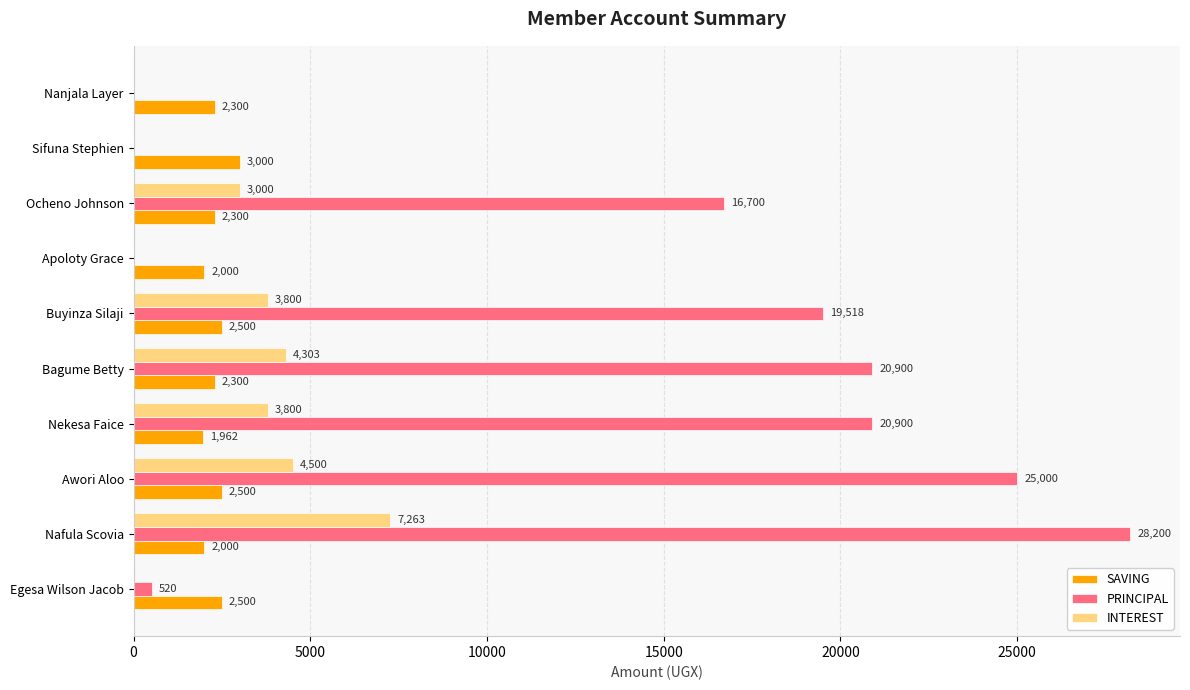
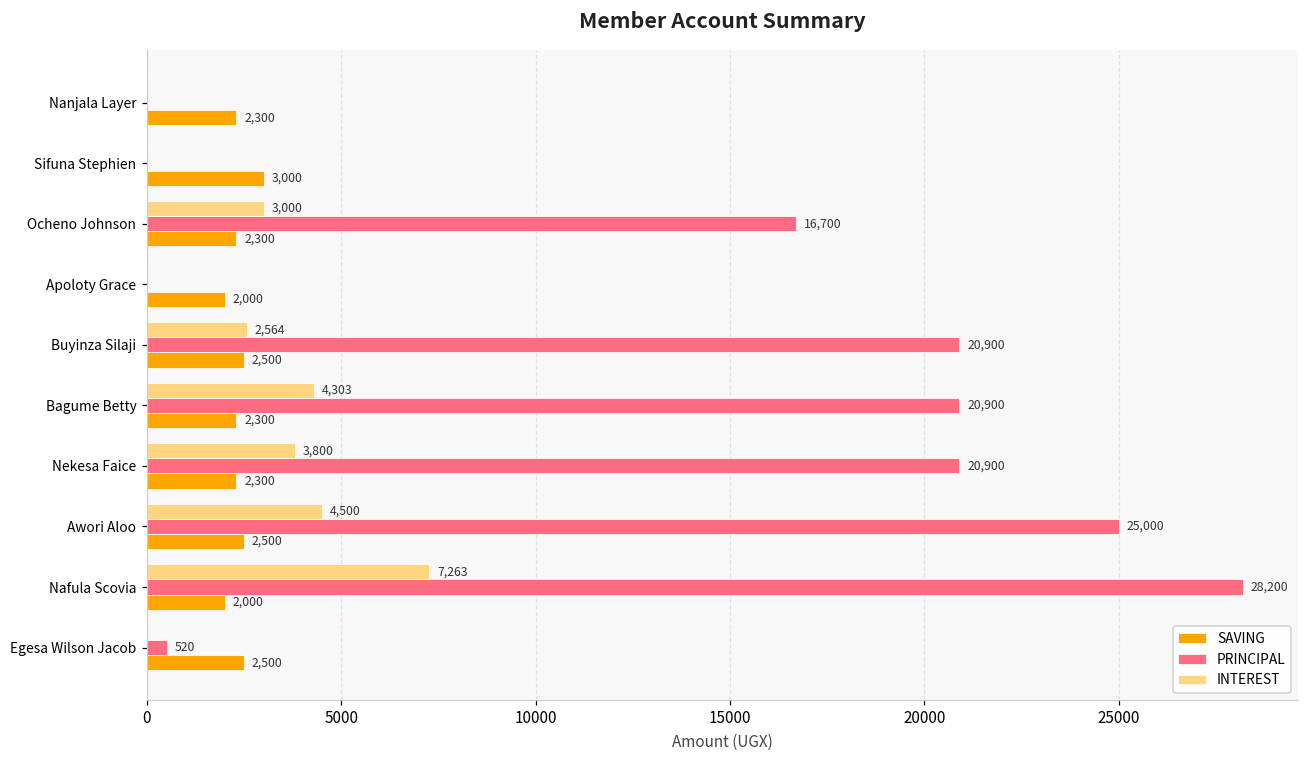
INTEREST, Buyinza Silaji: 3,800 -> 2,564
PRINCIPAL, Buyinza Silaji: 19,518 -> 20,900
SAVING, Nekesa Faice: 1,962 -> 2,300
